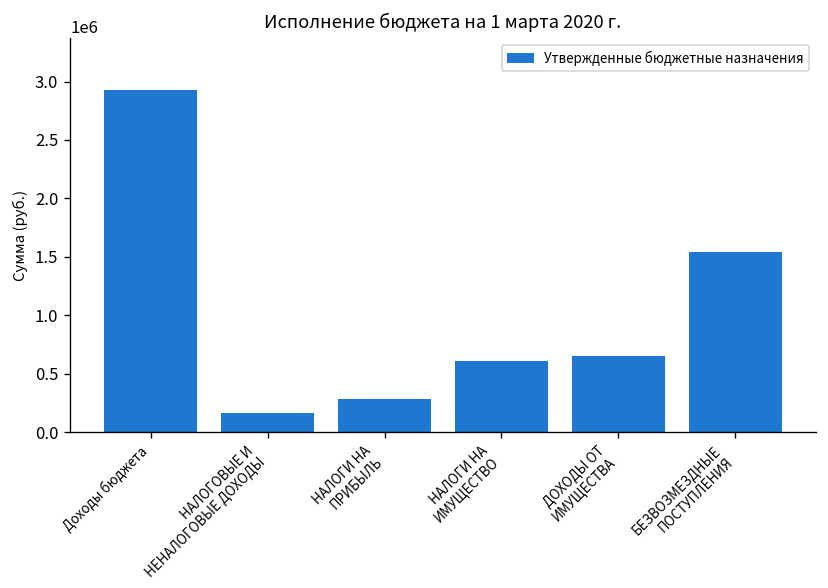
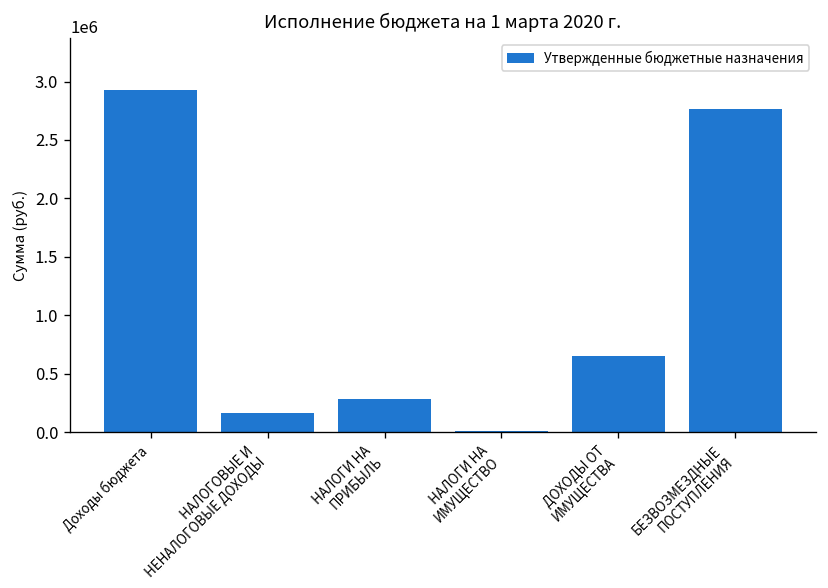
НАЛОГИ НА ИМУЩЕСТВО: 600000 -> 0
БЕЗВОЗМЕЗДНЫЕ ПОСТУПЛЕНИЯ: 1500000 -> 2800000
